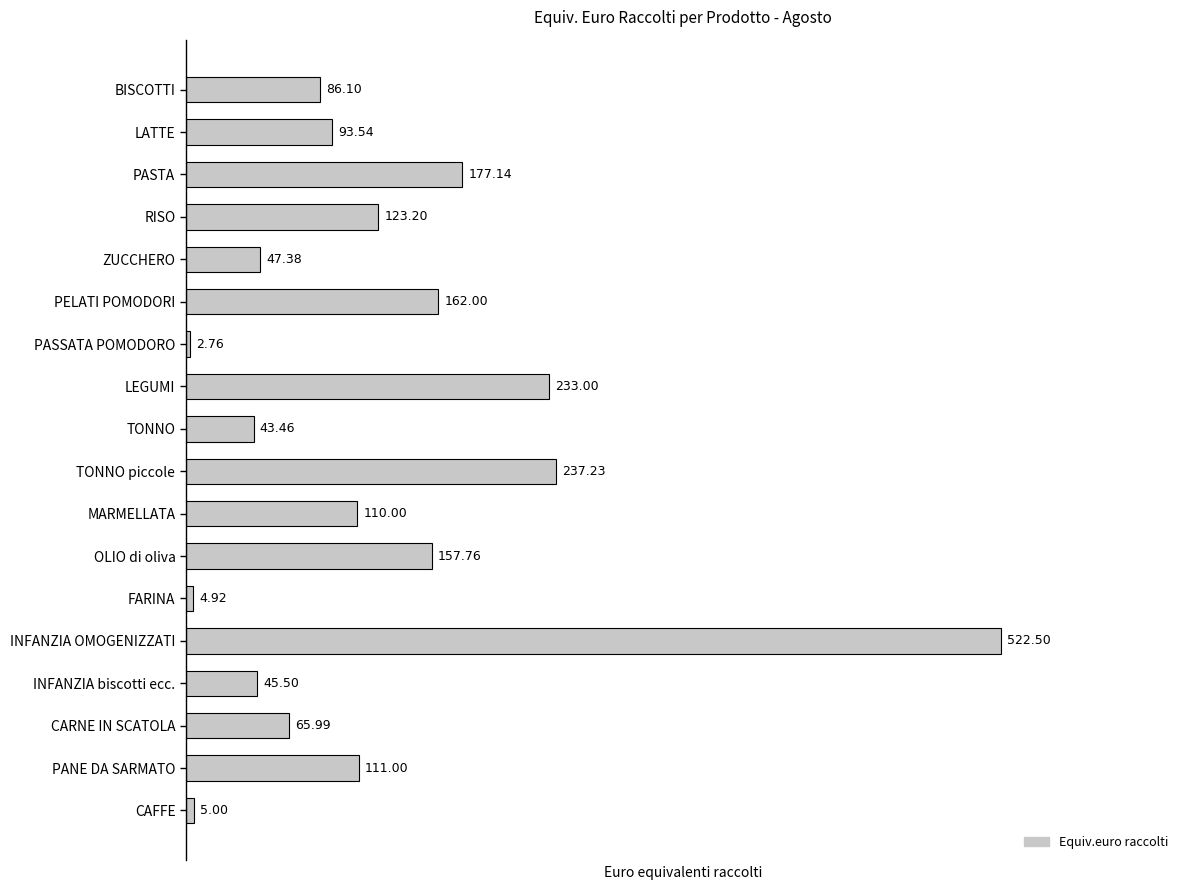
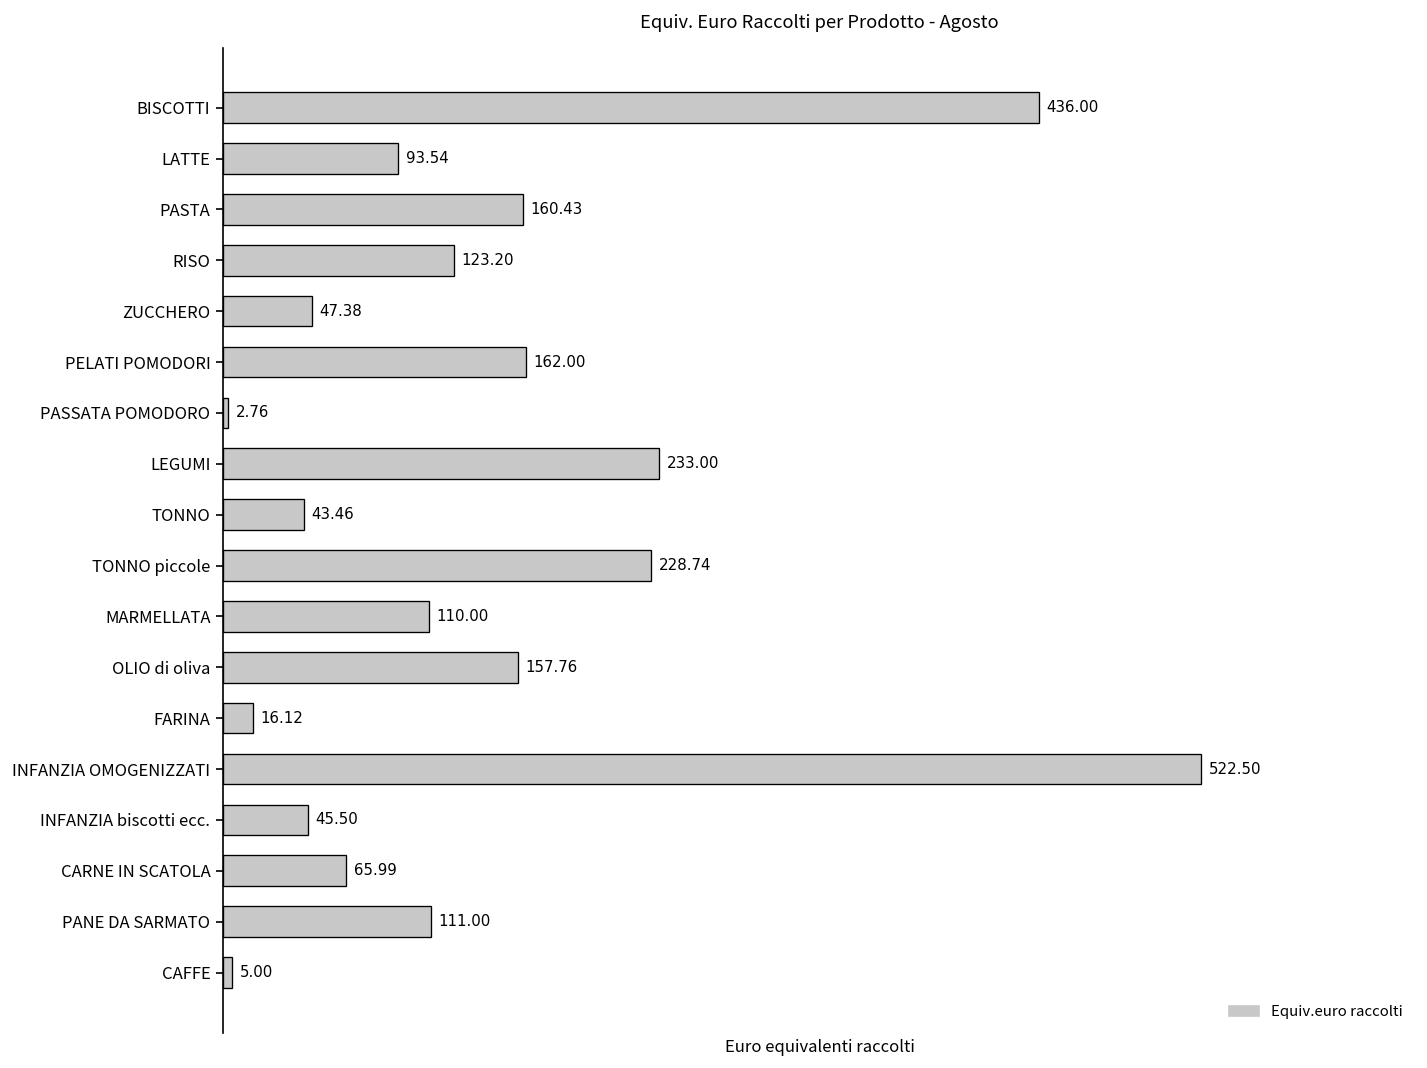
BISCOTTI: 86.10 -> 436.00
PASTA: 177.14 -> 160.43
TONNO piccole: 237.23 -> 228.74
FARINA: 4.92 -> 16.12
